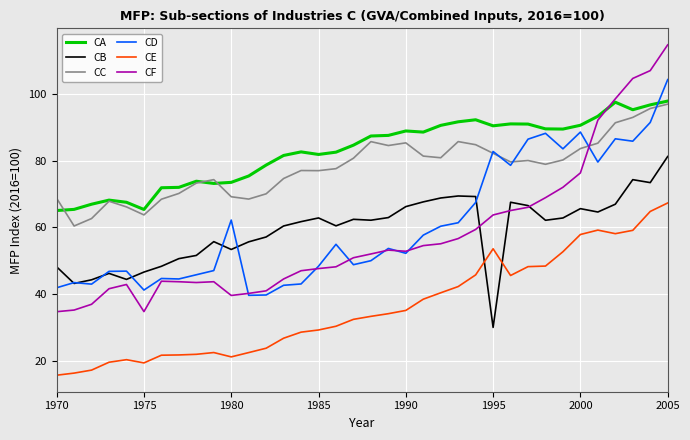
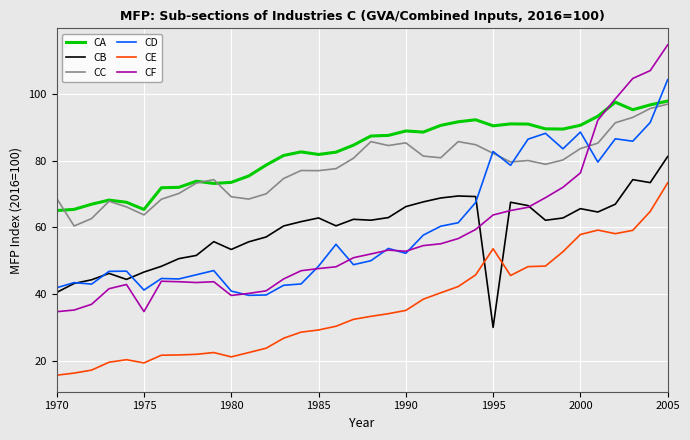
CB, 1970: 48 -> 40
CD, 1980: 62 -> 41
CE, 2005: 67 -> 73
